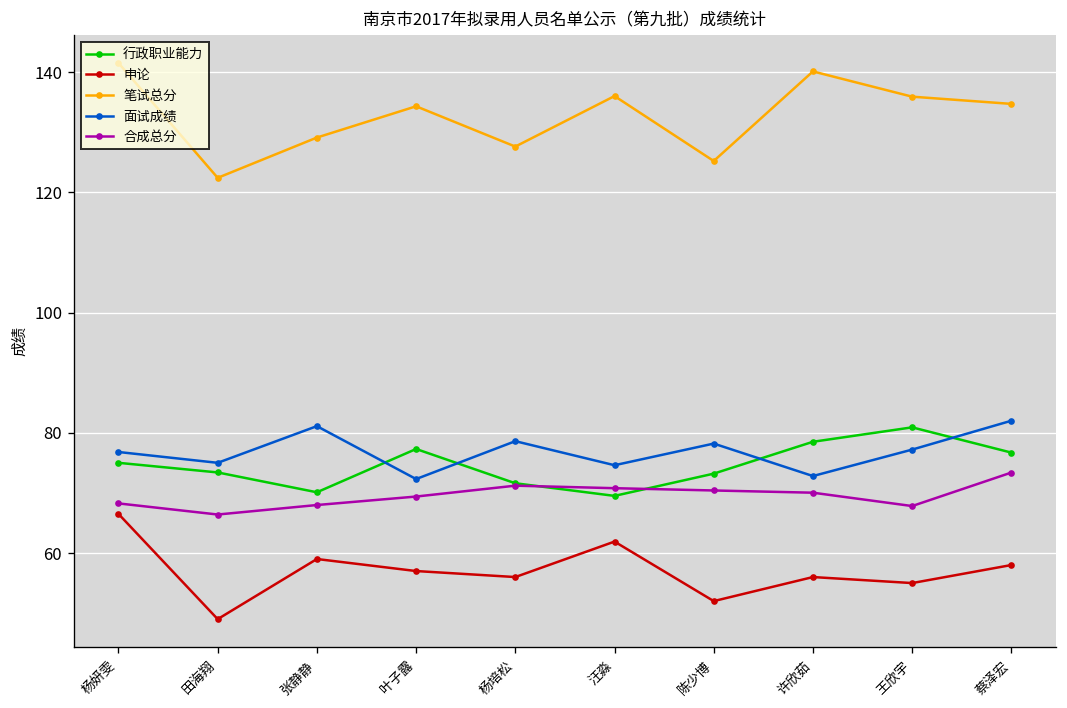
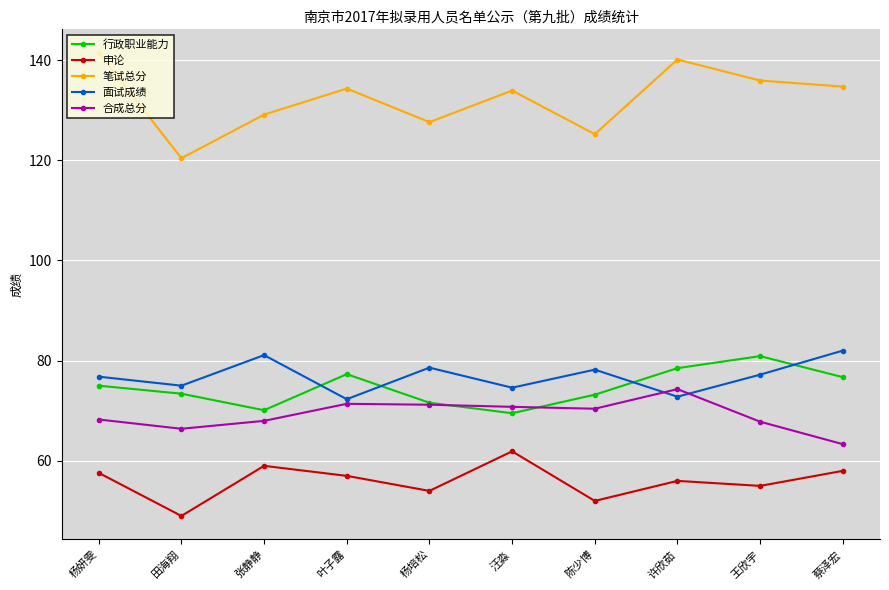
申论, 杨妍雯: 67 -> 58
笔试总分, 田海翔: 122 -> 120
合成总分, 叶子露: 69 -> 71
申论, 杨培松: 56 -> 54
笔试总分, 汪淼: 136 -> 134
合成总分, 许欣茹: 70 -> 74
合成总分, 蔡泽宏: 73 -> 63
